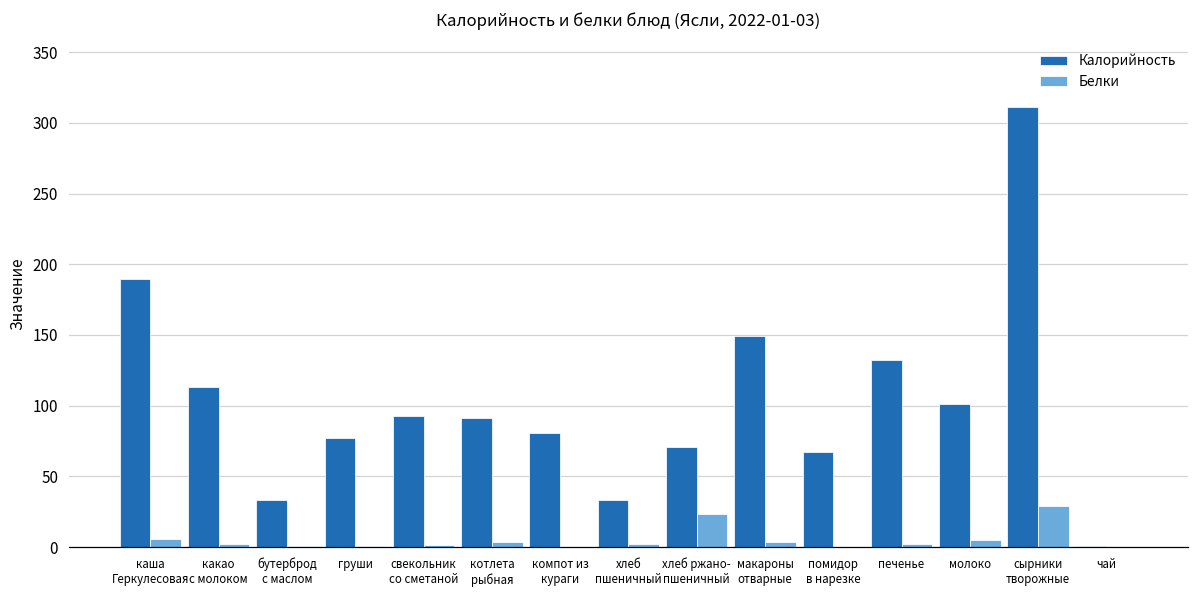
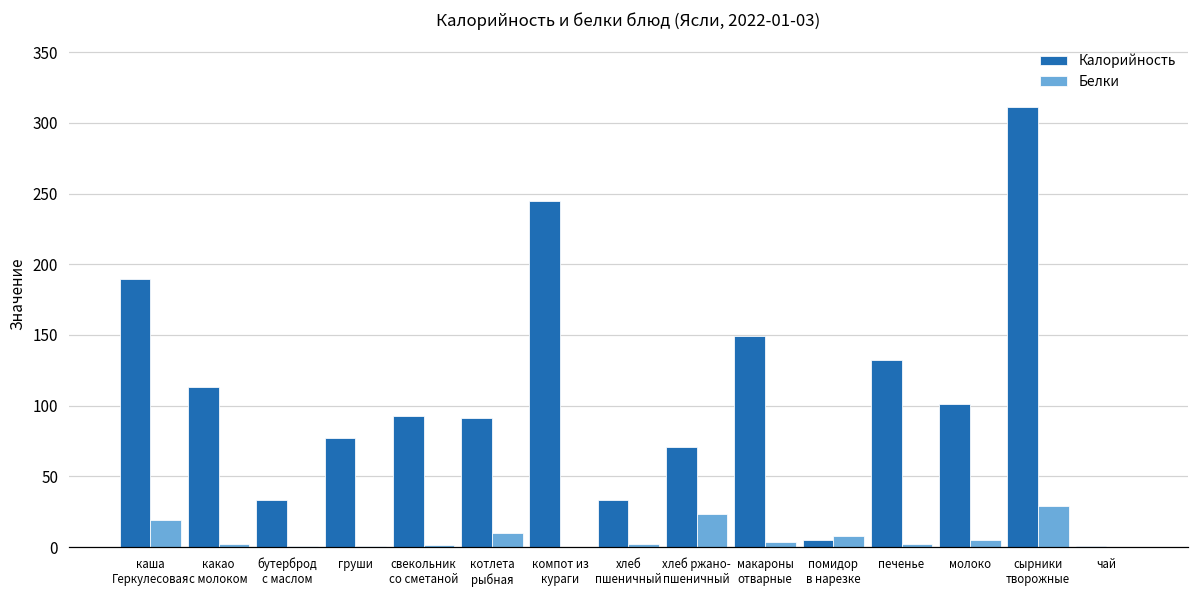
Белки, каша Геркулесовая: 6 -> 19
Белки, котлета рыбная: 4 -> 10
Калорийность, компот из кураги: 80 -> 245
Калорийность, помидор в нарезке: 67 -> 5
Белки, помидор в нарезке: 0 -> 8
